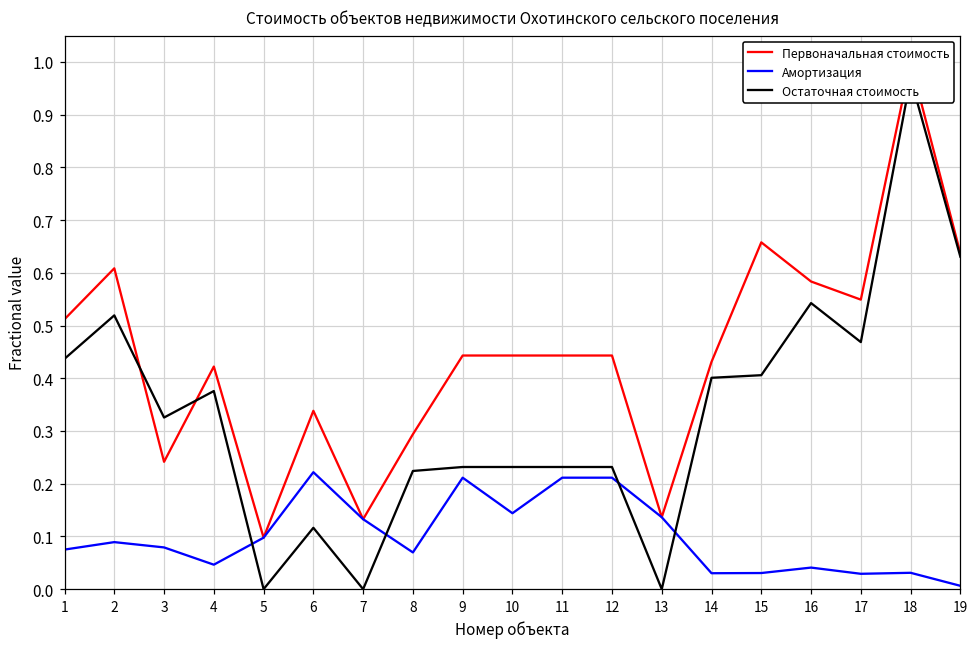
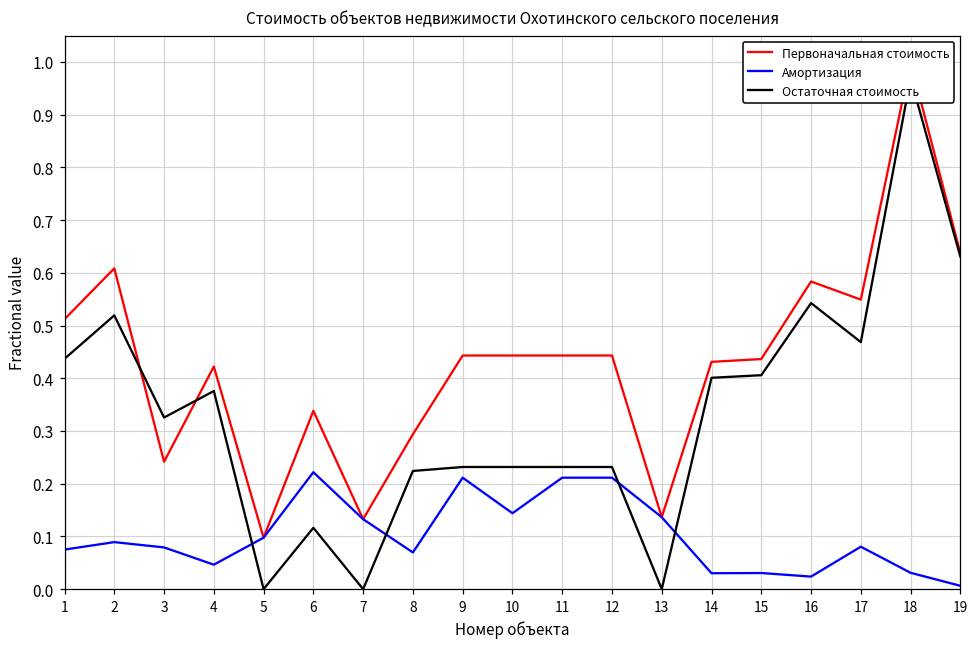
Первоначальная стоимость, 15: 0.66 -> 0.44
Амортизация, 16: 0.04 -> 0.02
Амортизация, 17: 0.03 -> 0.08
